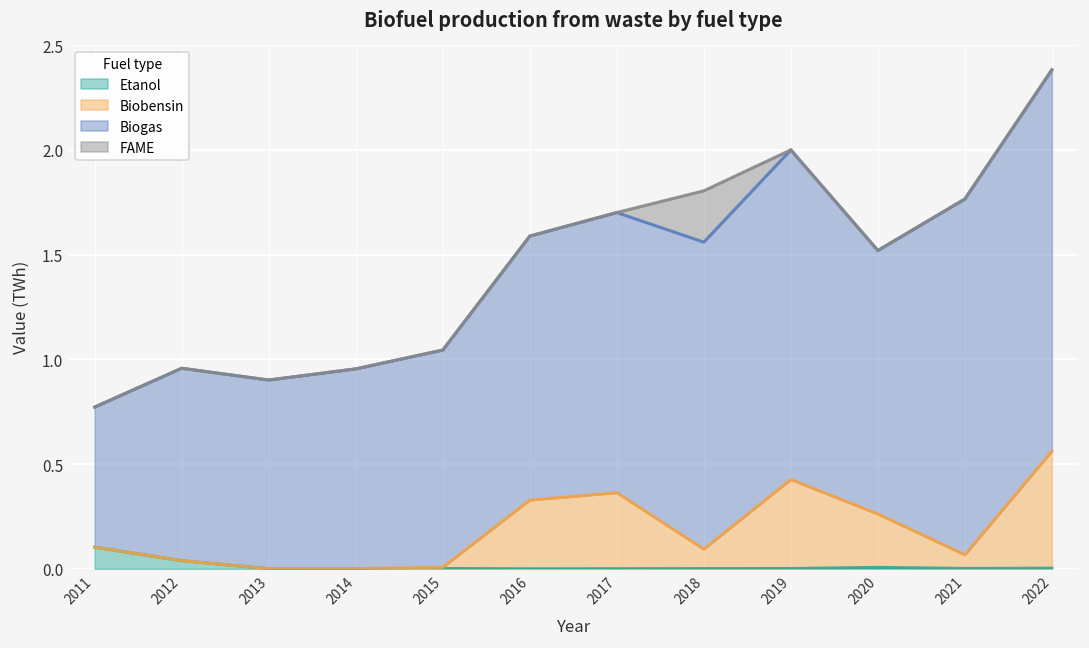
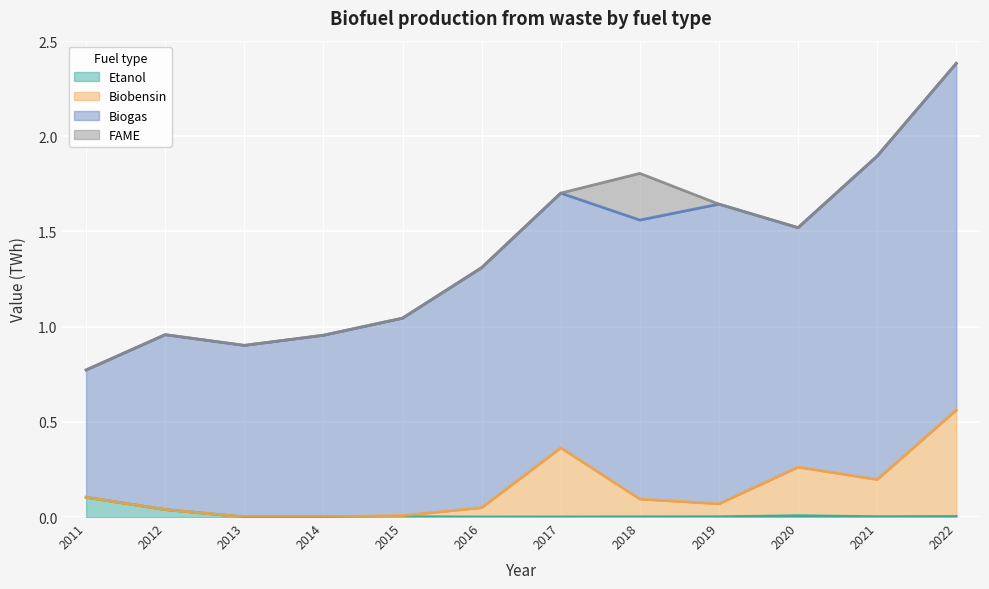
Biobensin, 2016: 0.33 -> 0.05
Biobensin, 2019: 0.43 -> 0.07
Biobensin, 2021: 0.07 -> 0.20
